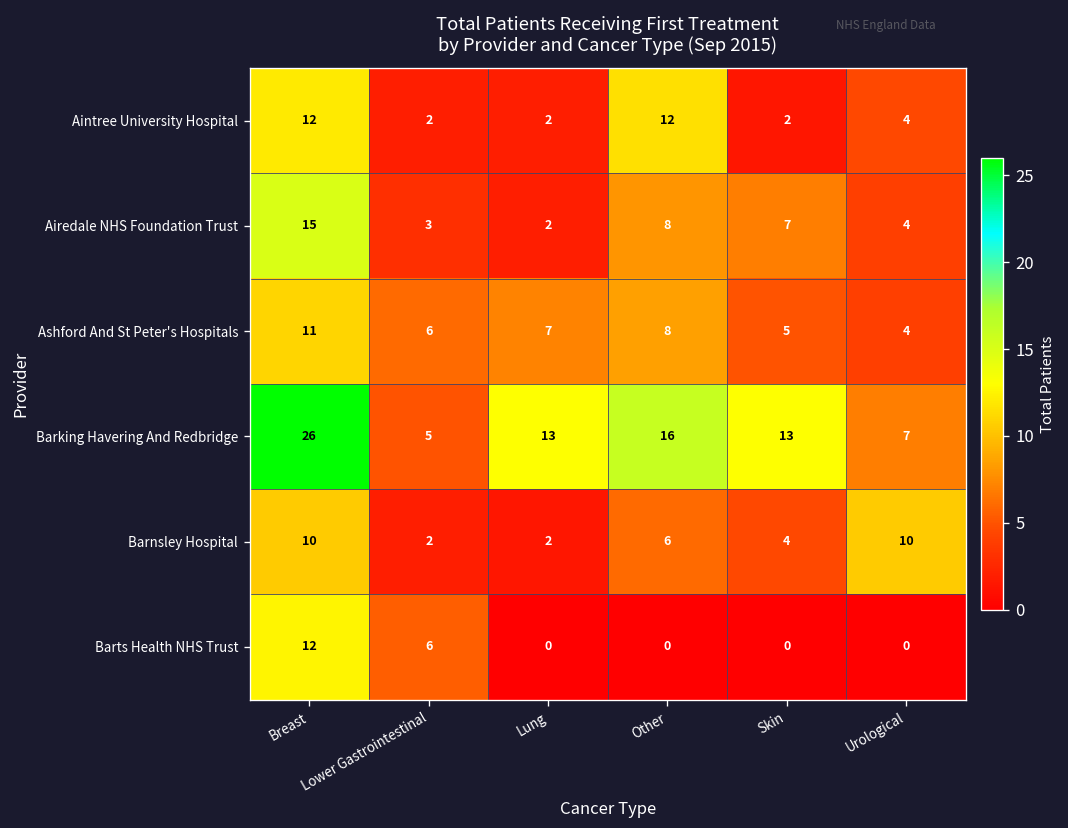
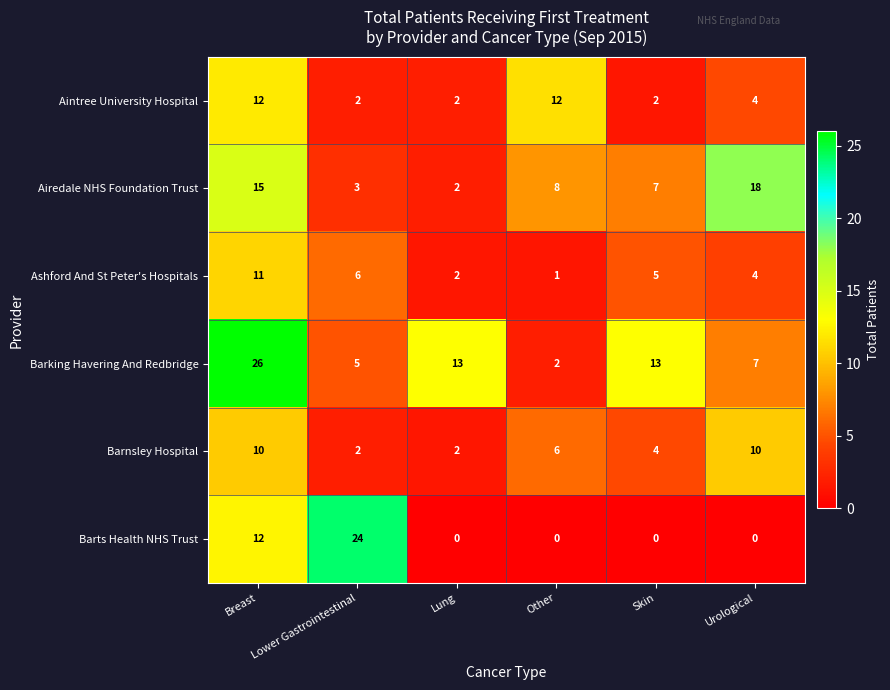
Airedale NHS Foundation Trust, Urological: 4 -> 18
Ashford And St Peter's Hospitals, Lung: 7 -> 2
Ashford And St Peter's Hospitals, Other: 8 -> 1
Barking Havering And Redbridge, Other: 16 -> 2
Barts Health NHS Trust, Lower Gastrointestinal: 6 -> 24
